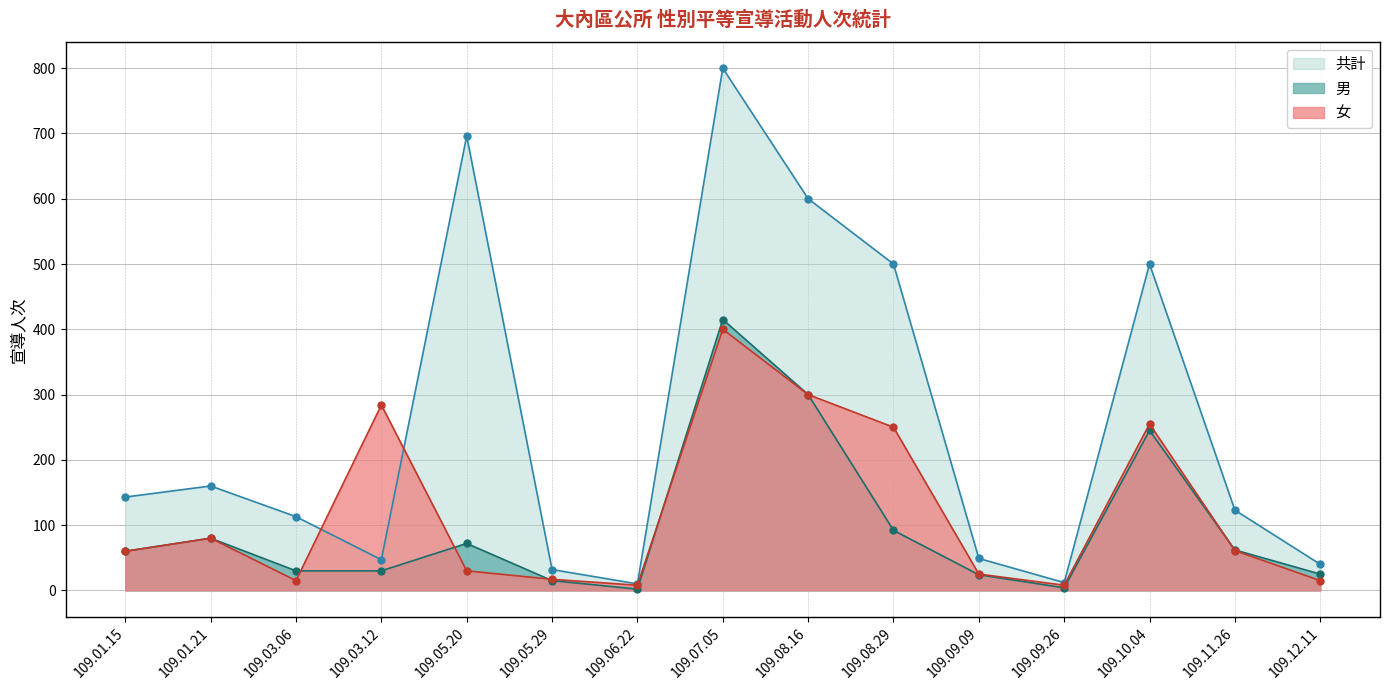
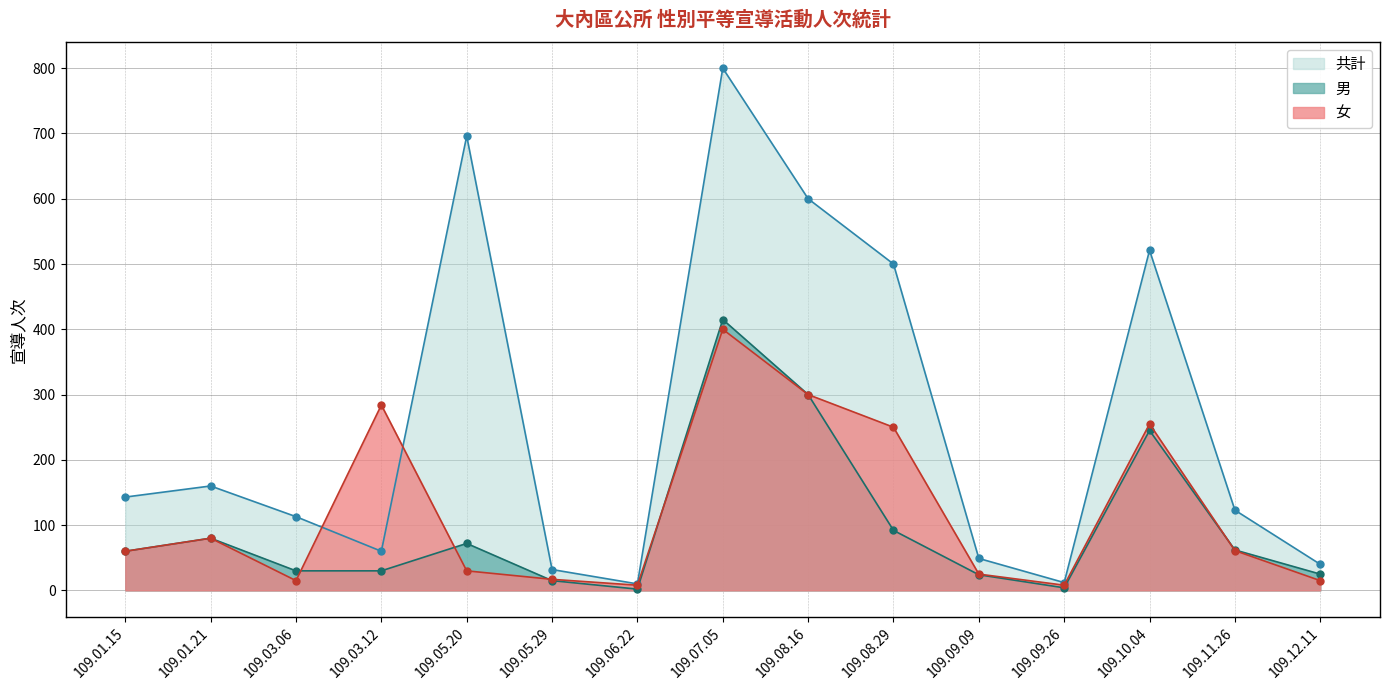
共計, 109.03.12: 50 -> 60
共計, 109.10.04: 500 -> 520
